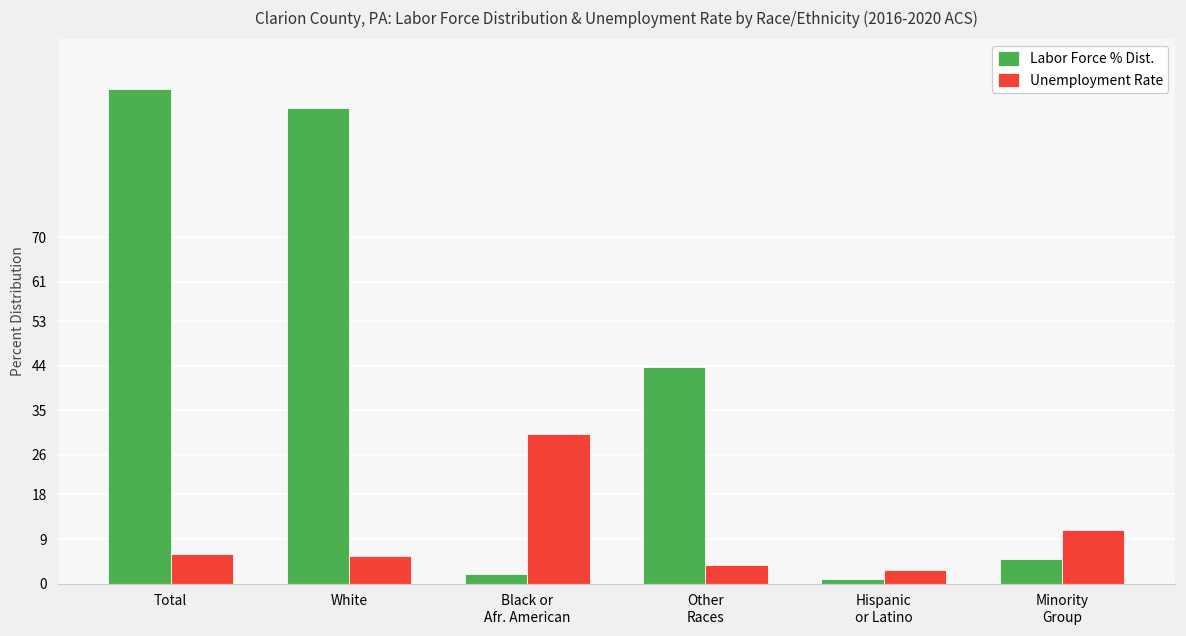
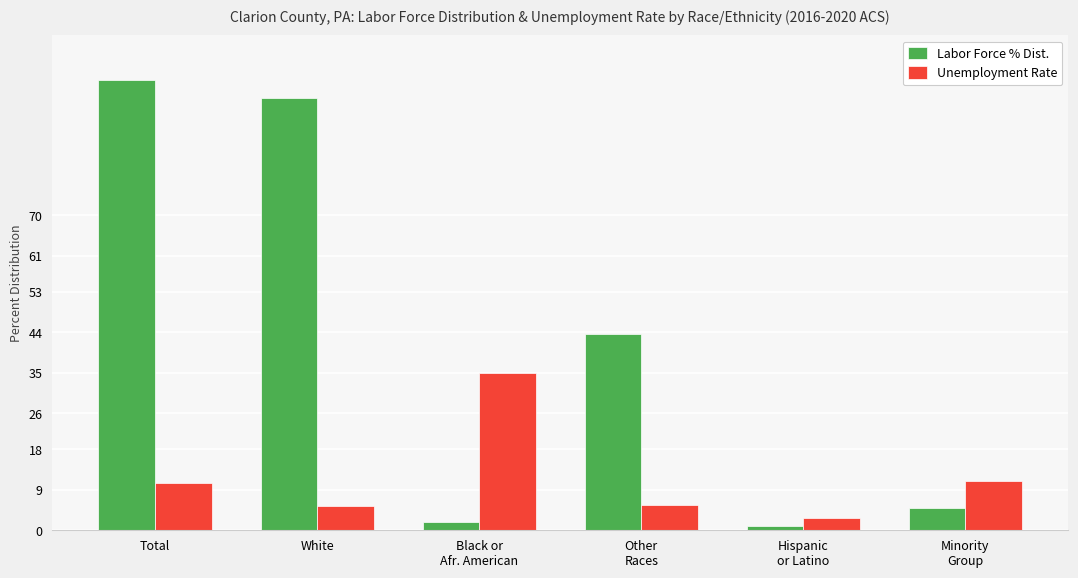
Unemployment Rate, Total: 6 -> 10
Unemployment Rate, Black or Afr. American: 30 -> 35
Unemployment Rate, Other Races: 4 -> 6
